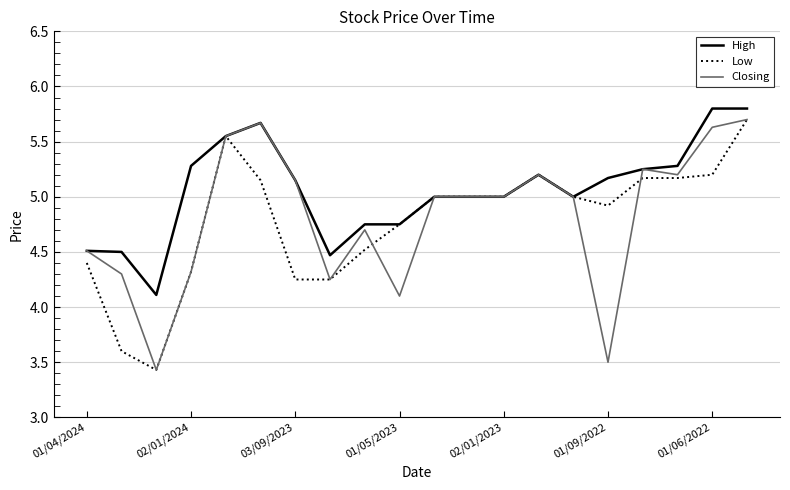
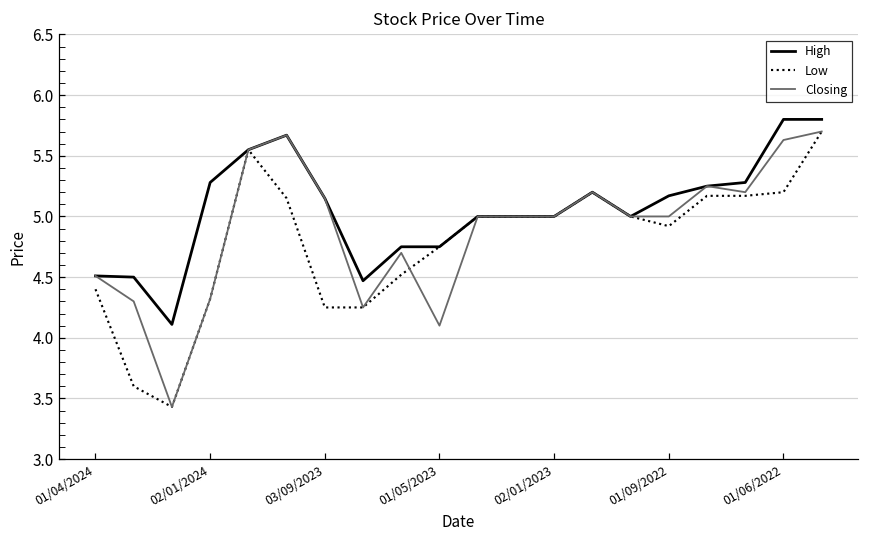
Closing, 01/09/2022: 3.5 -> 5.0
